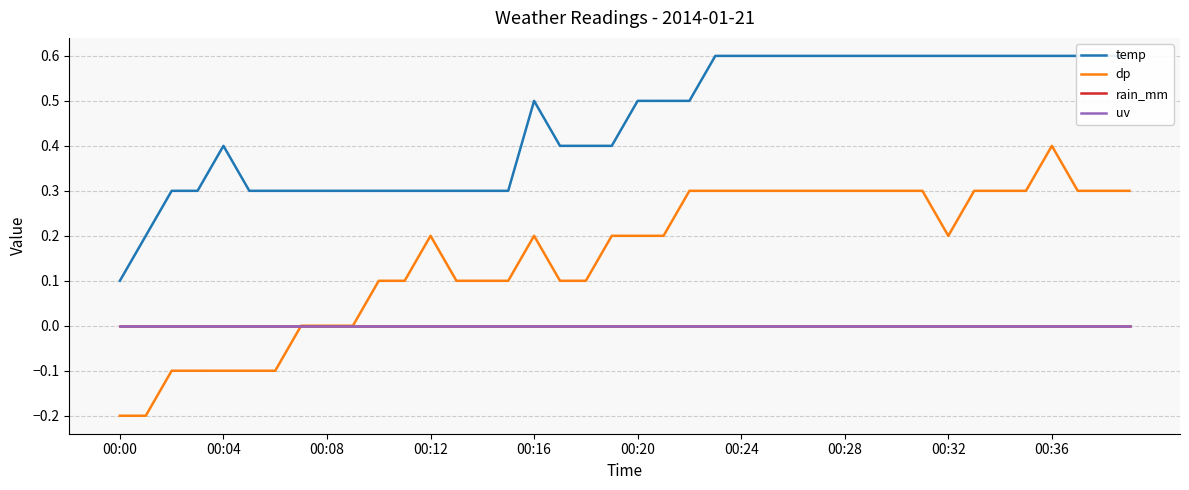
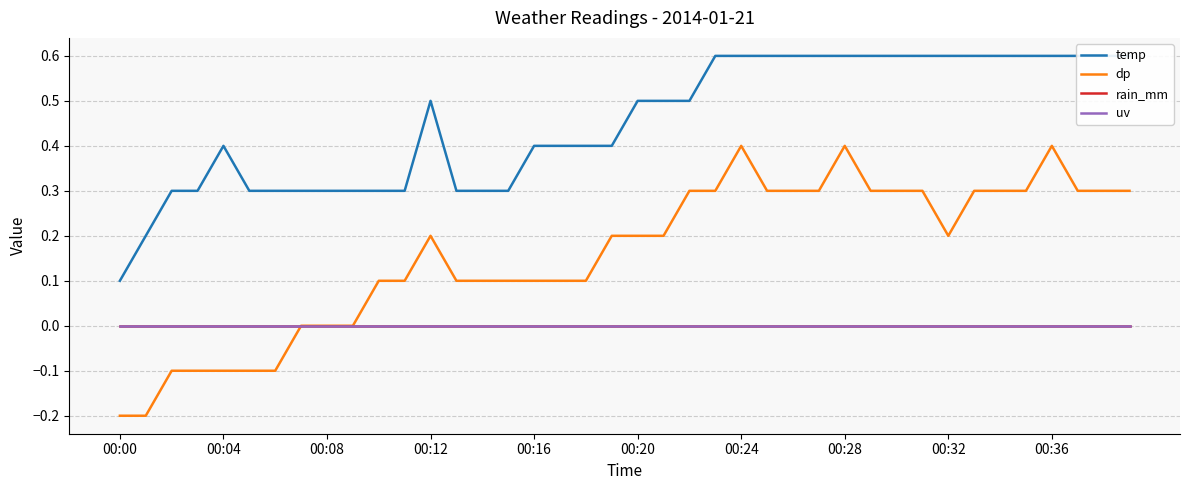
temp, 00:12: 0.3 -> 0.5
temp, 00:16: 0.5 -> 0.4
dp, 00:16: 0.2 -> 0.1
dp, 00:24: 0.3 -> 0.4
dp, 00:28: 0.3 -> 0.4
